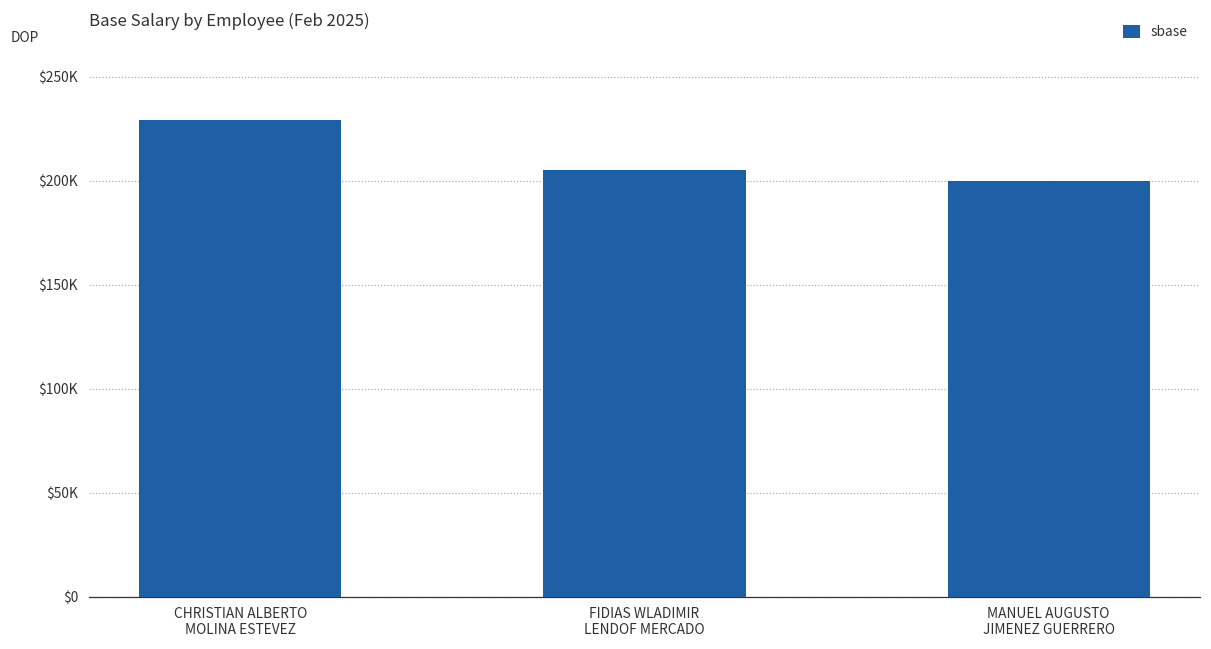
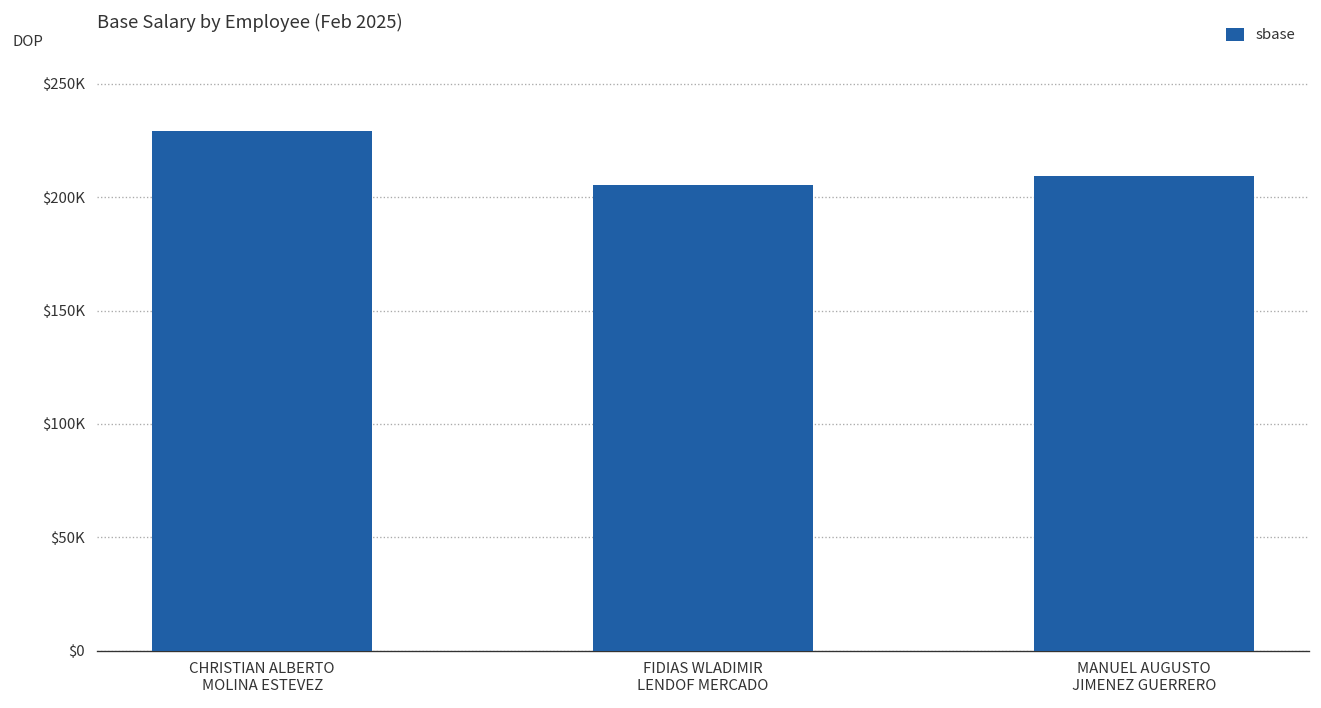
MANUEL AUGUSTO JIMENEZ GUERRERO: $200000 -> $209000
